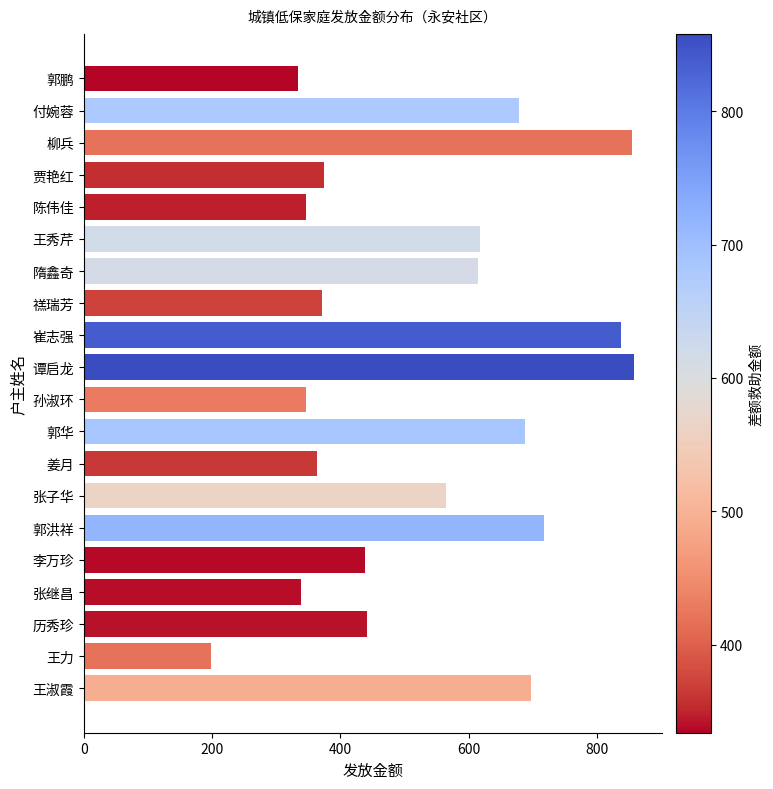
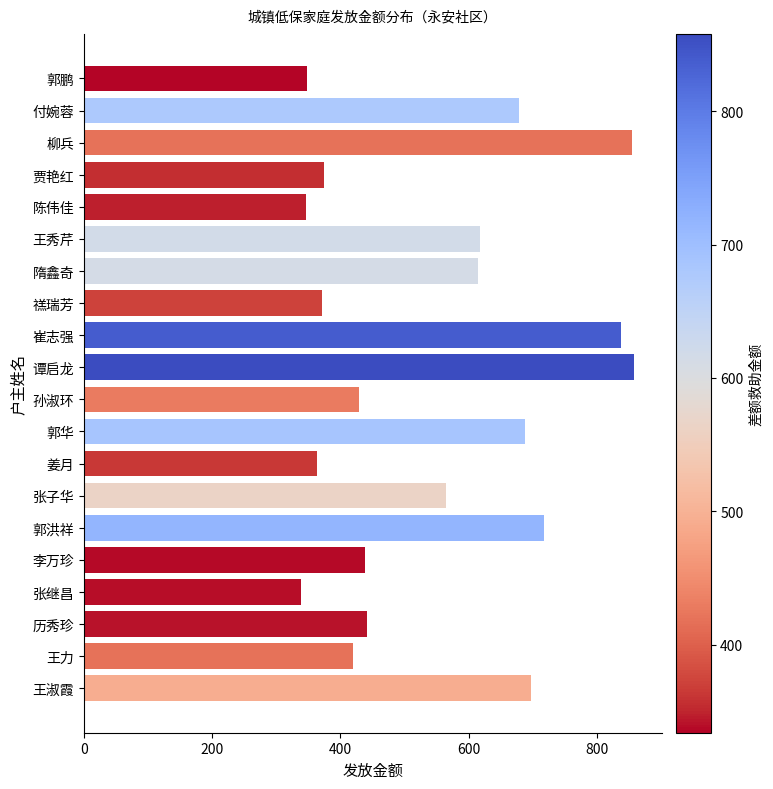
郭鹏: 330 -> 350
孙淑环: 350 -> 430
王力: 200 -> 420
